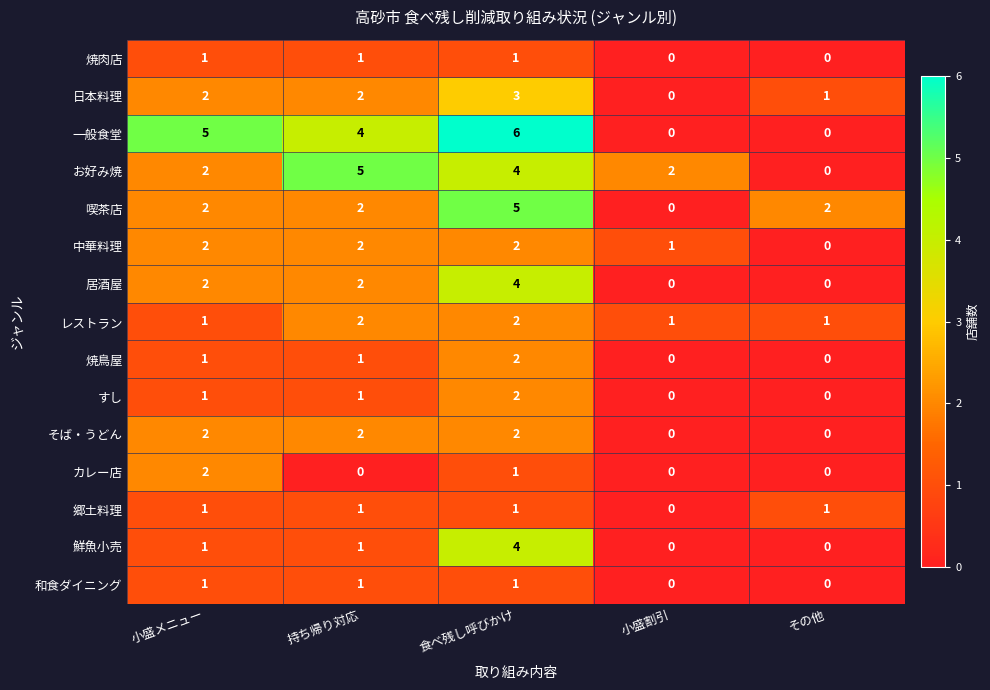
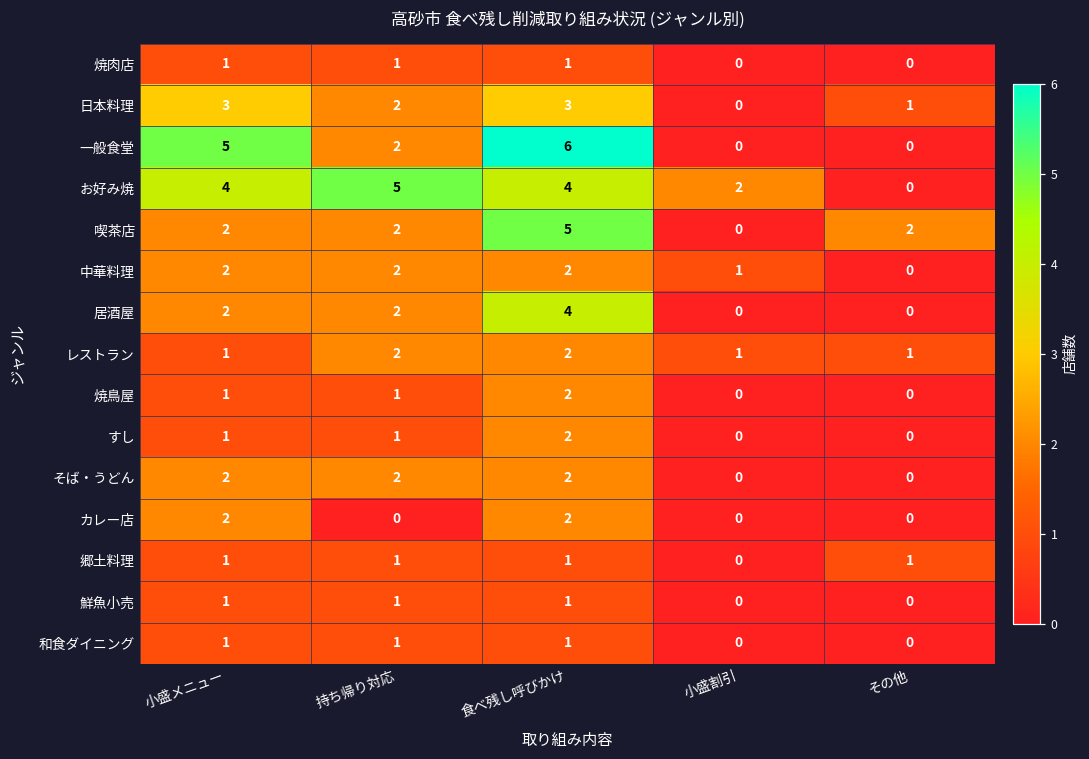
日本料理, 小盛メニュー: 2 -> 3
一般食堂, 持ち帰り対応: 4 -> 2
お好み焼, 小盛メニュー: 2 -> 4
カレー店, 食べ残し呼びかけ: 1 -> 2
鮮魚小売, 食べ残し呼びかけ: 4 -> 1
